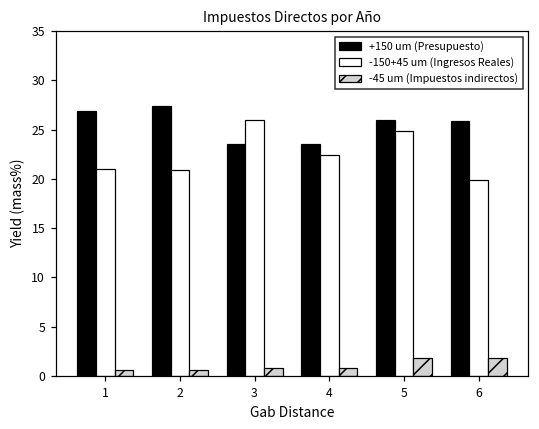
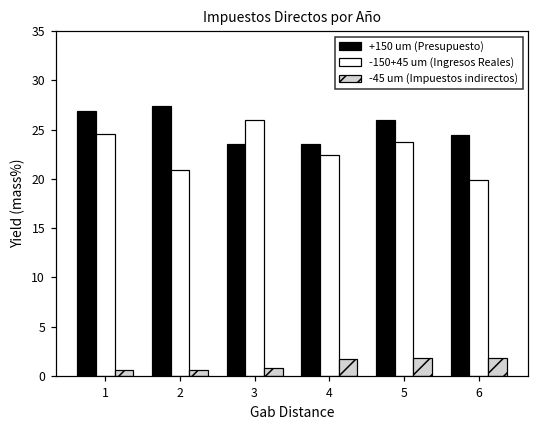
-150+45 um (Ingresos Reales), 1: 21 -> 25
-45 um (Impuestos indirectos), 4: 1 -> 2
-150+45 um (Ingresos Reales), 5: 25 -> 24
+150 um (Presupuesto), 6: 26 -> 25
